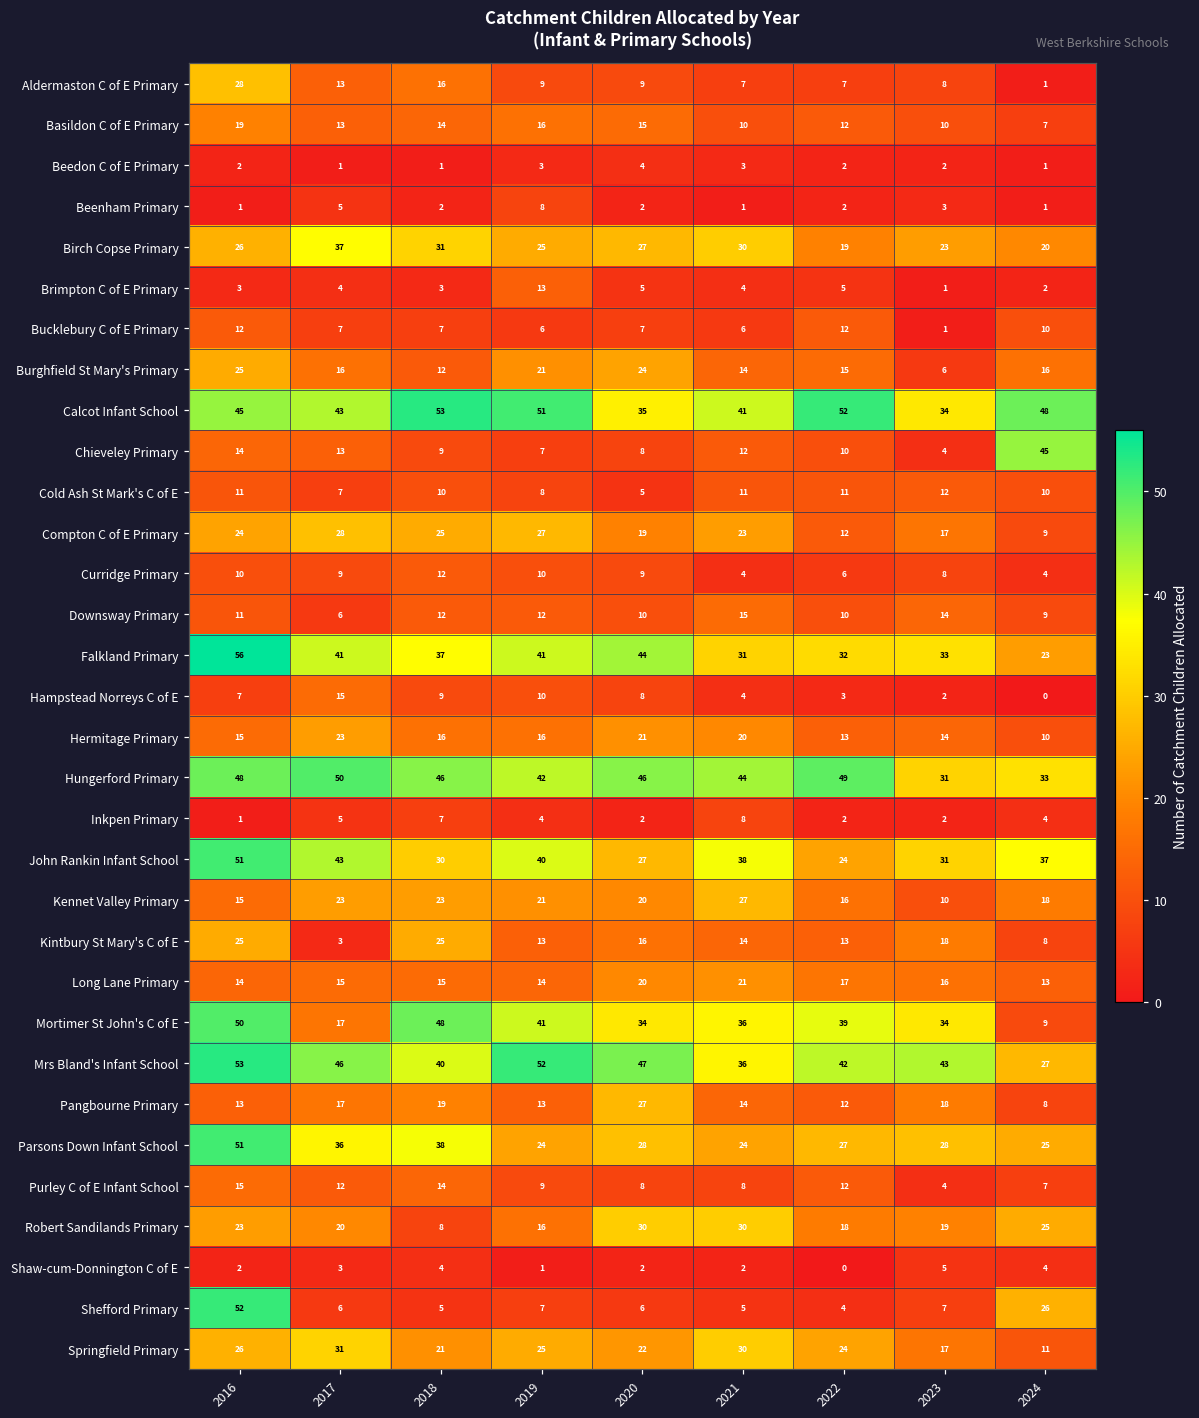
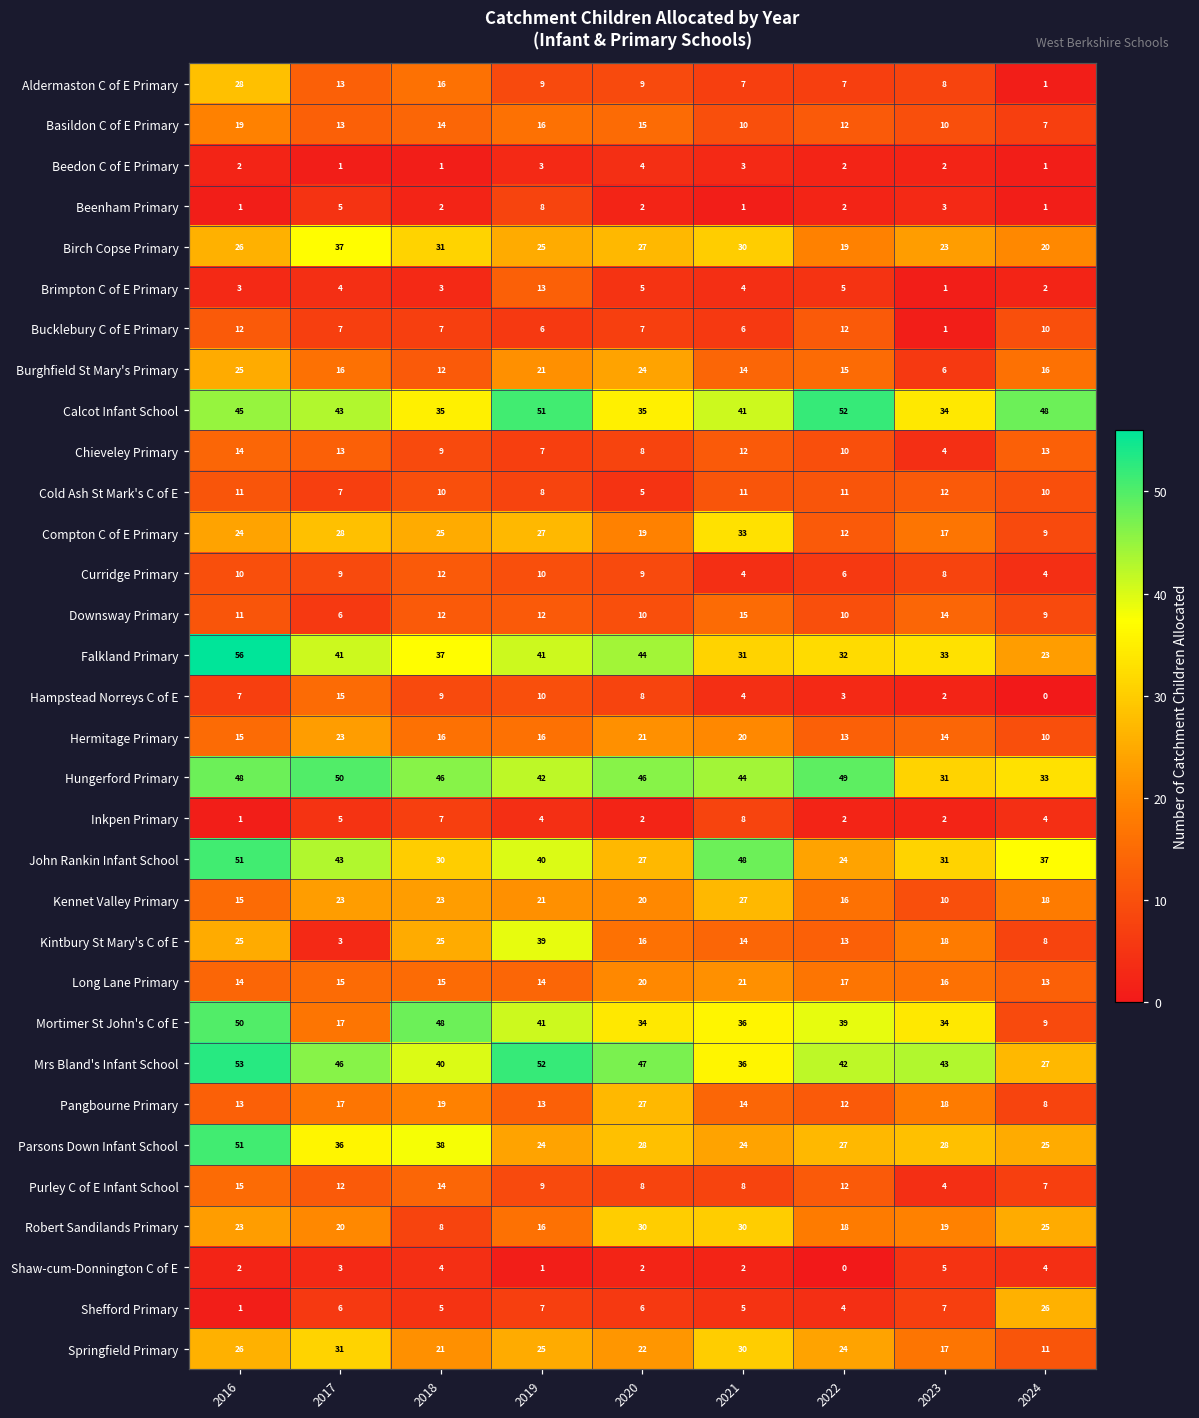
Calcot Infant School, 2018: 53 -> 35
Chieveley Primary, 2024: 45 -> 13
Compton C of E Primary, 2021: 23 -> 33
John Rankin Infant School, 2021: 38 -> 48
Kintbury St Mary's C of E, 2019: 13 -> 39
Shefford Primary, 2016: 52 -> 1
